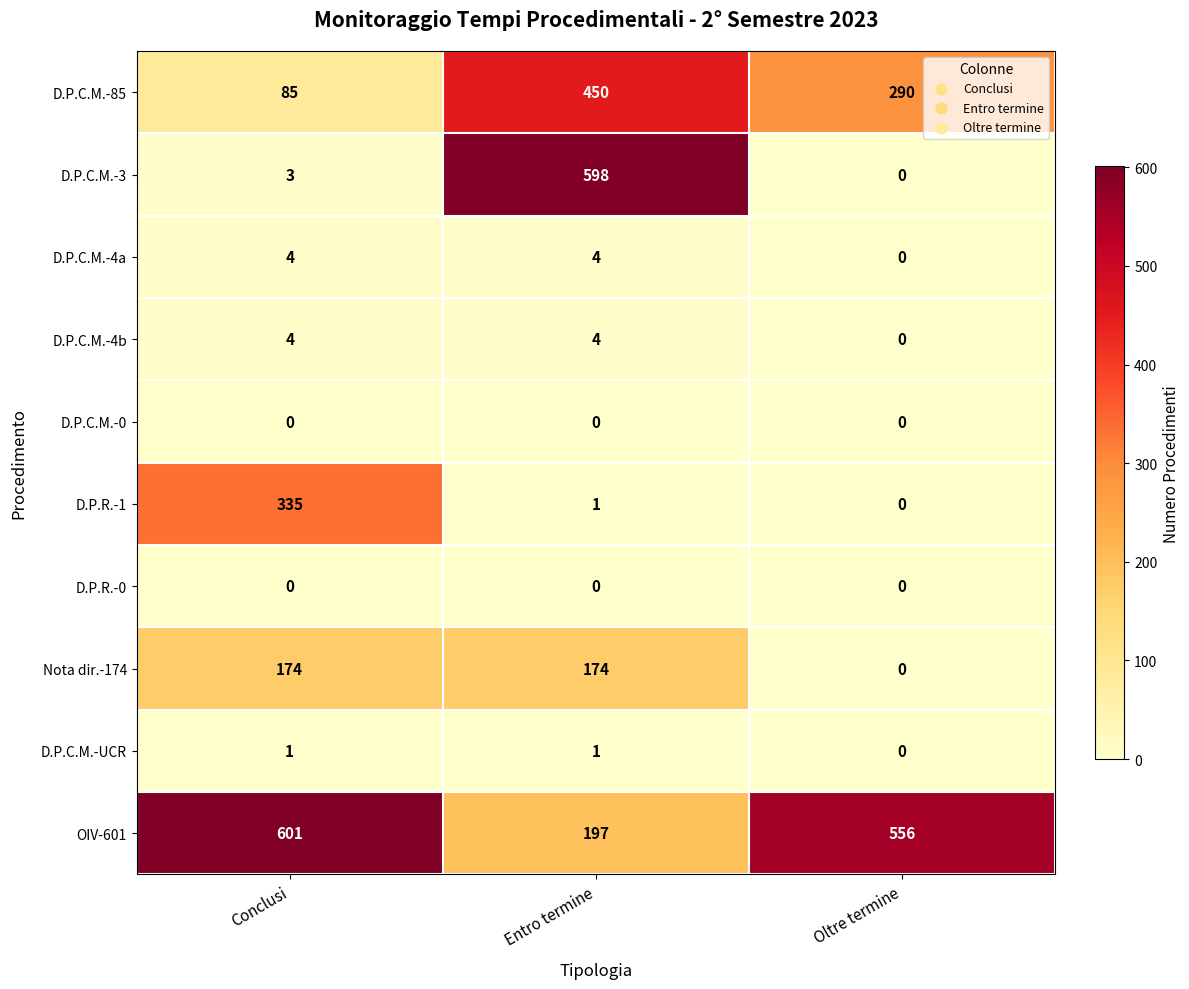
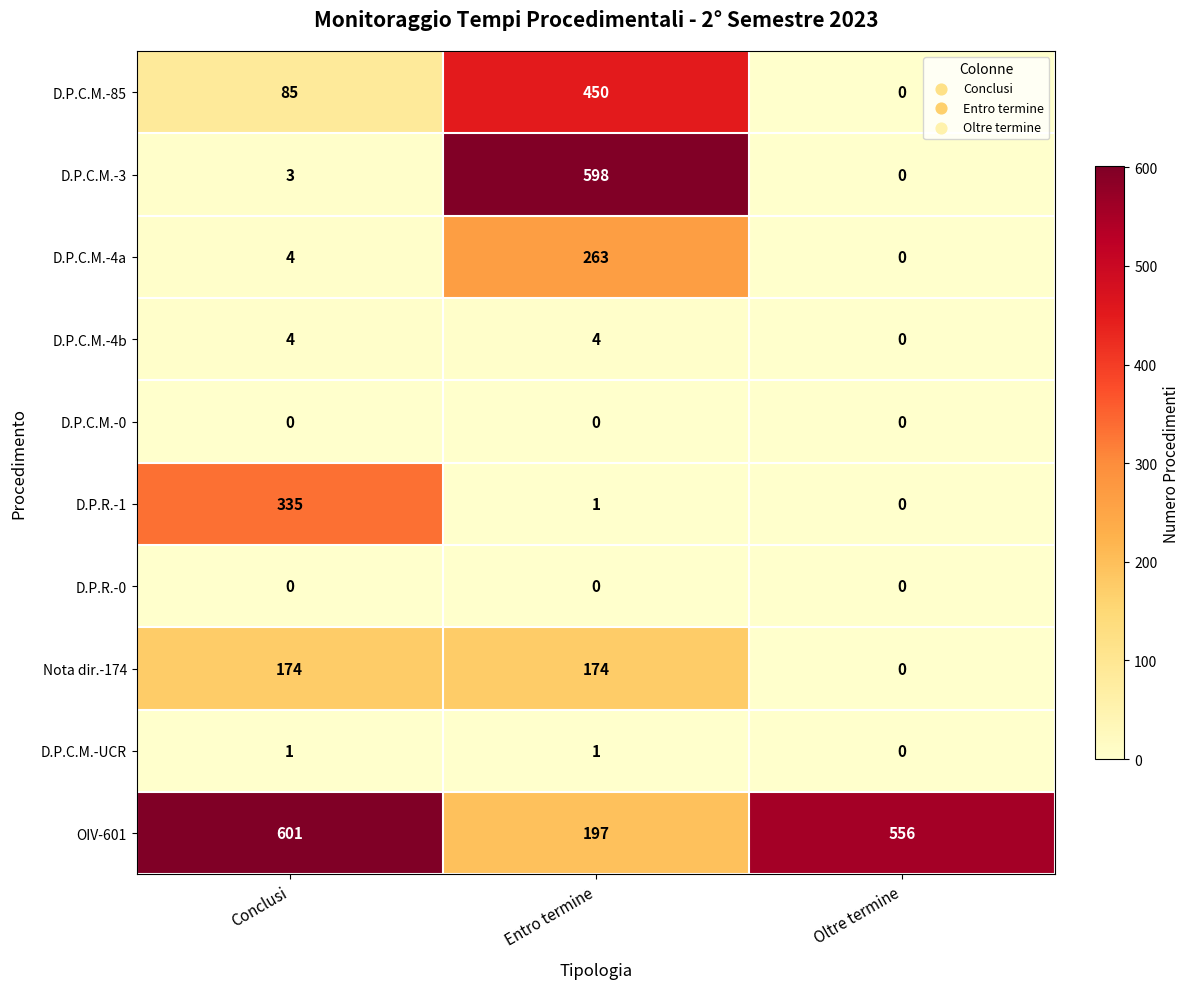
D.P.C.M.-85, Oltre termine: 290 -> 0
D.P.C.M.-4a, Entro termine: 4 -> 263
